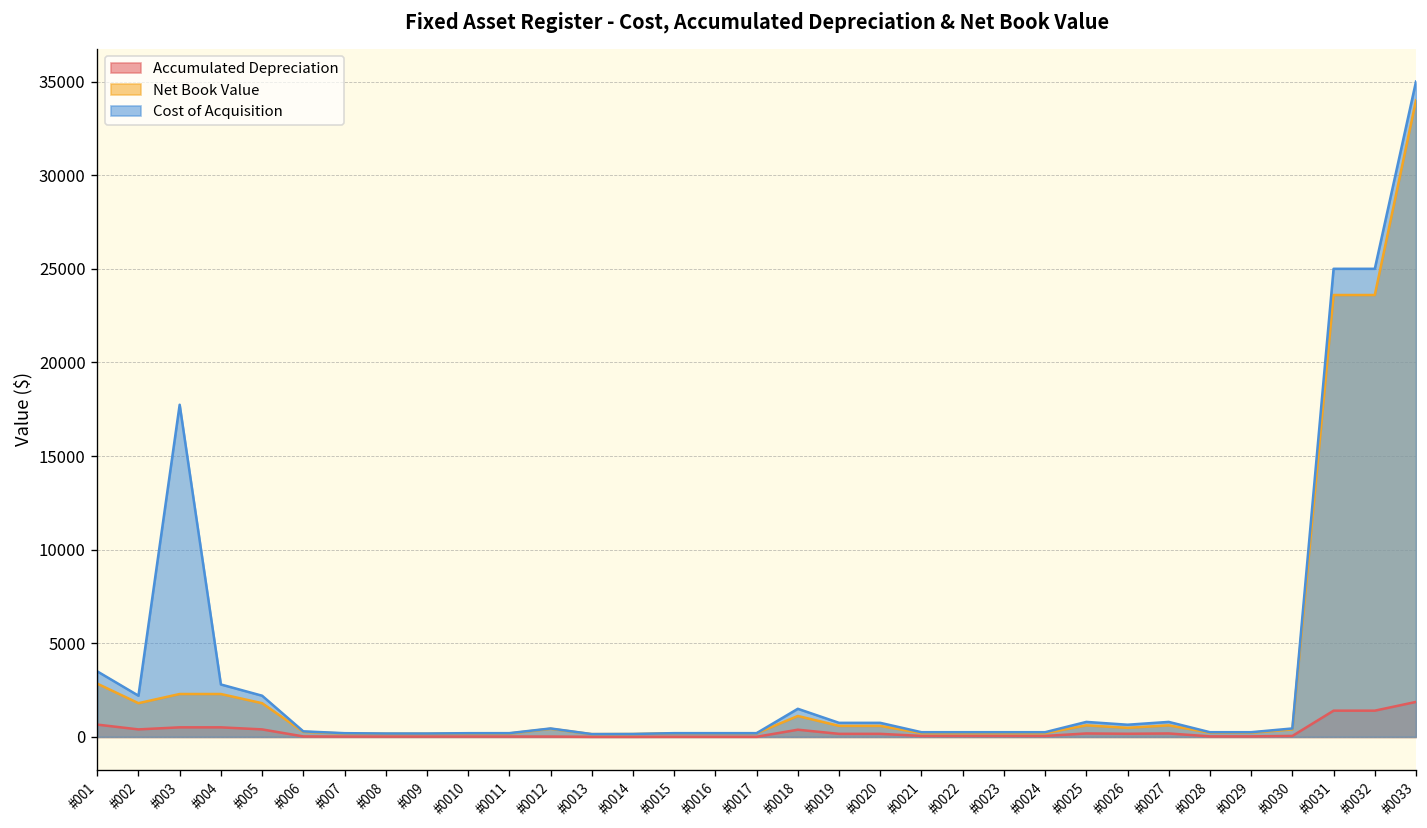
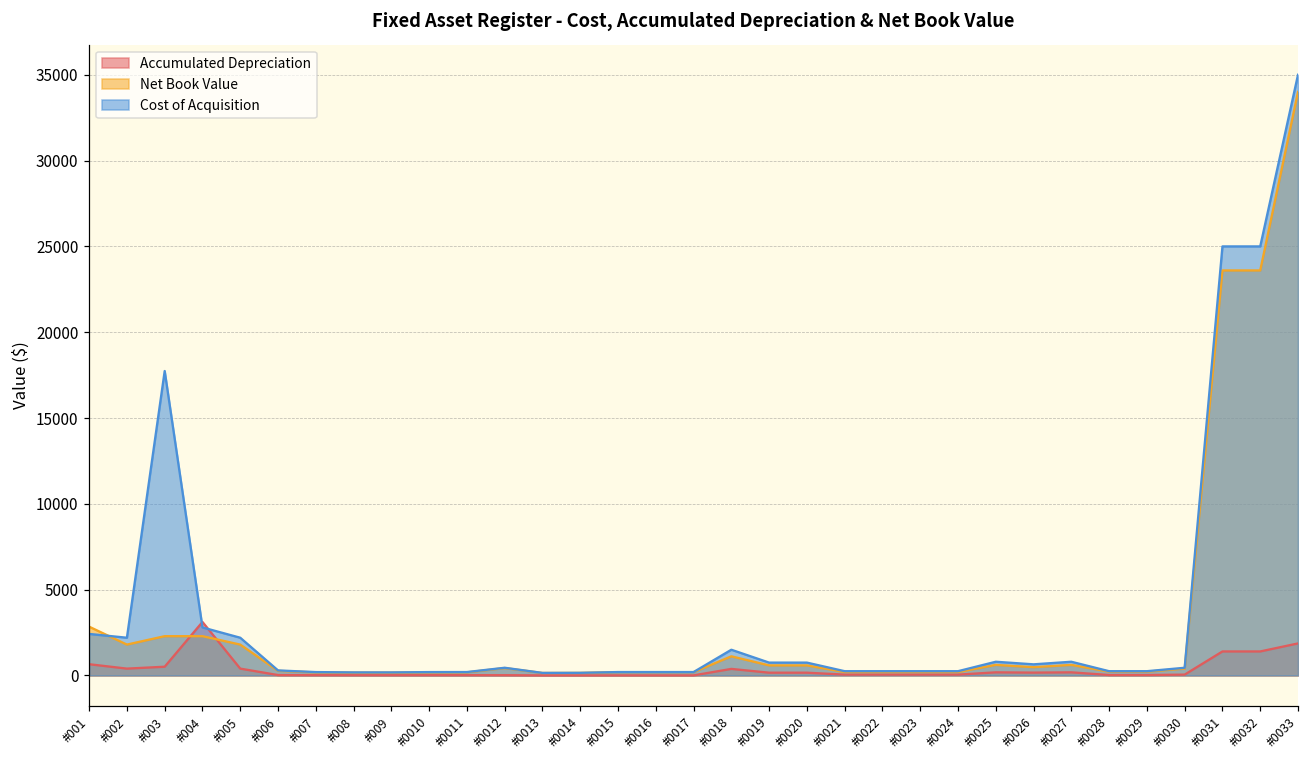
Cost of Acquisition, #001: 3500 -> 2400
Accumulated Depreciation, #004: 500 -> 3100
